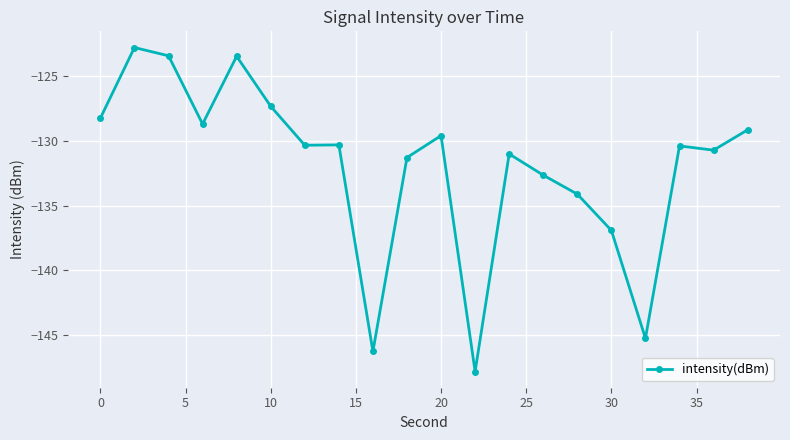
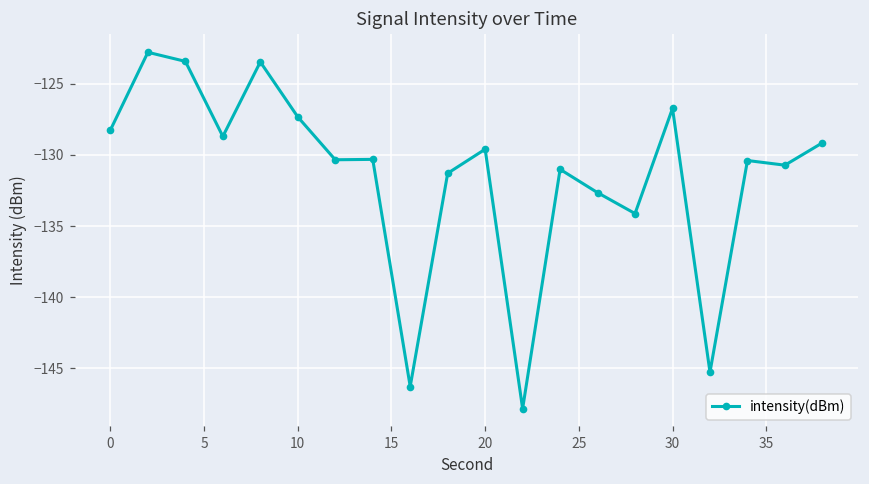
30: -136.9 -> -126.7
